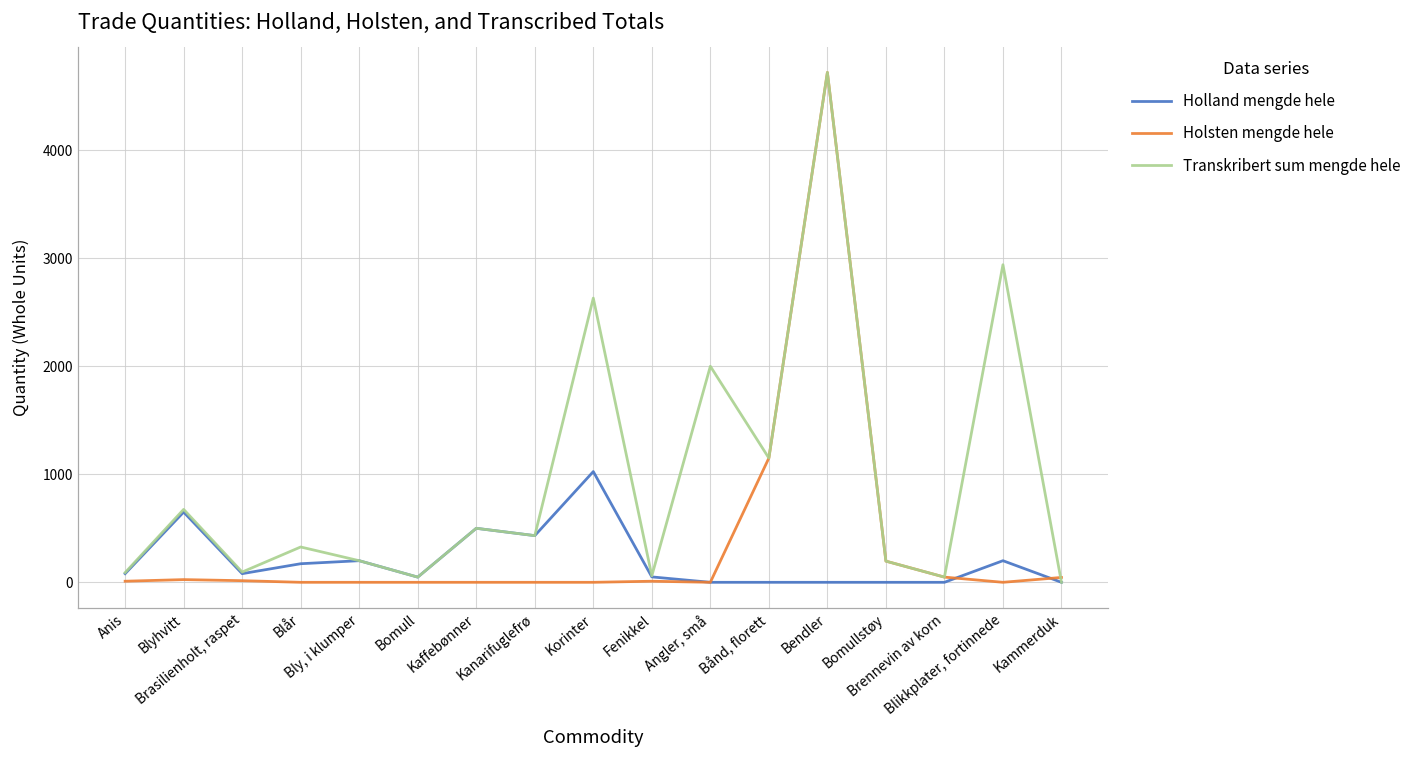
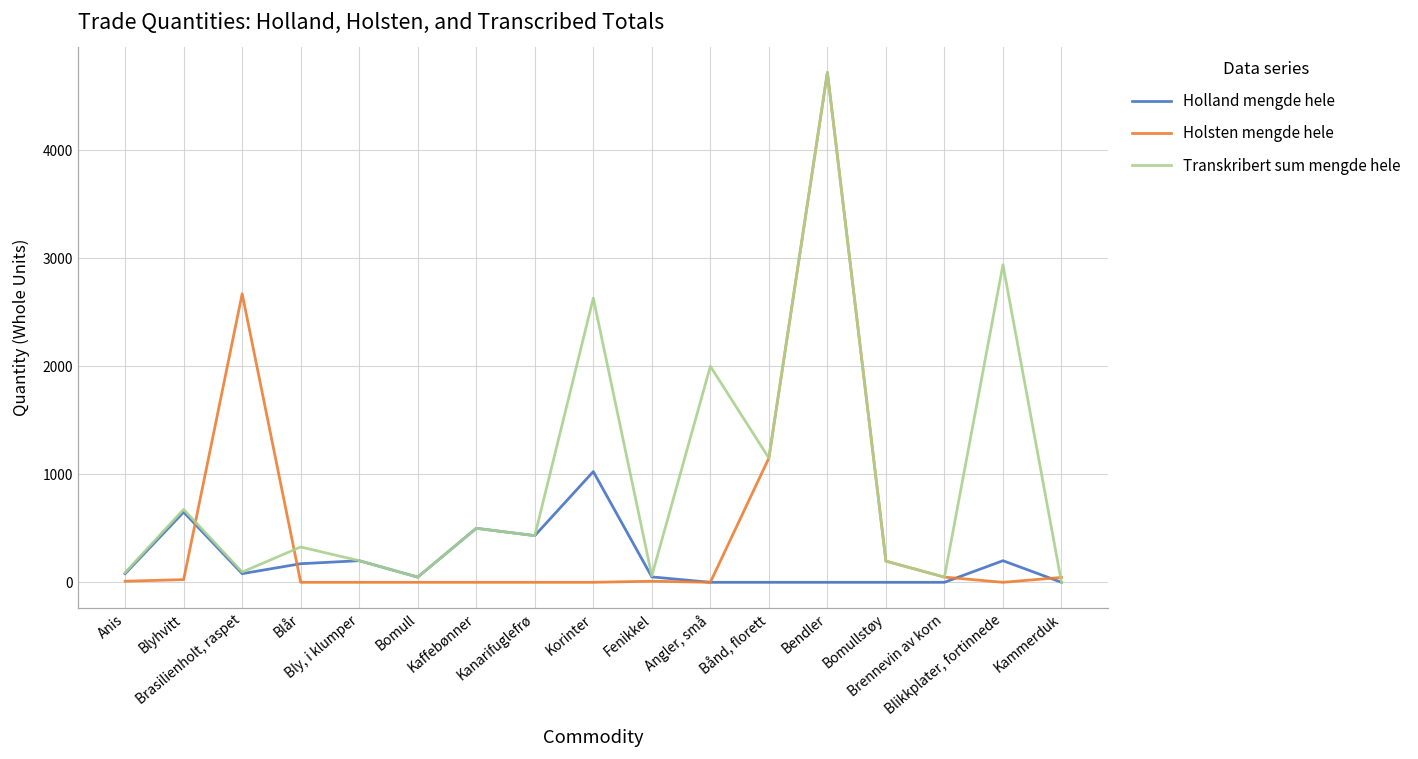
Holsten mengde hele, Brasilienholt, raspet: 0 -> 2700
